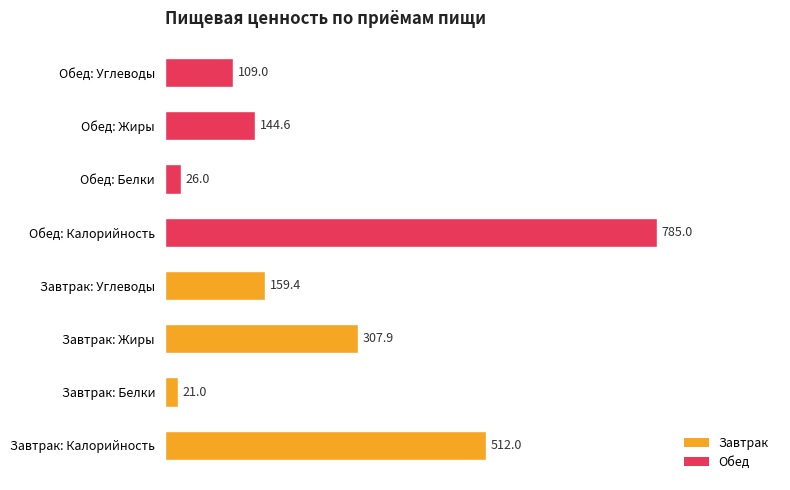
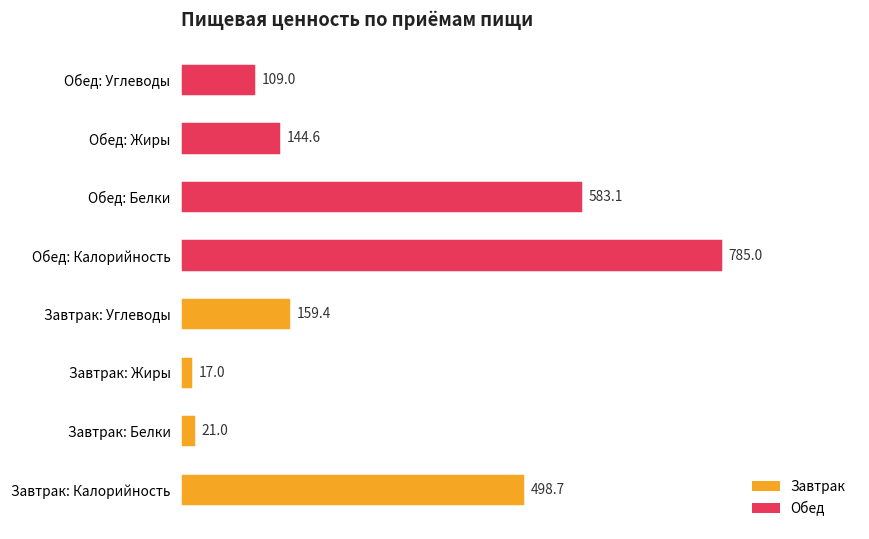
Обед: Белки: 26.0 -> 583.1
Завтрак: Жиры: 307.9 -> 17.0
Завтрак: Калорийность: 512.0 -> 498.7
